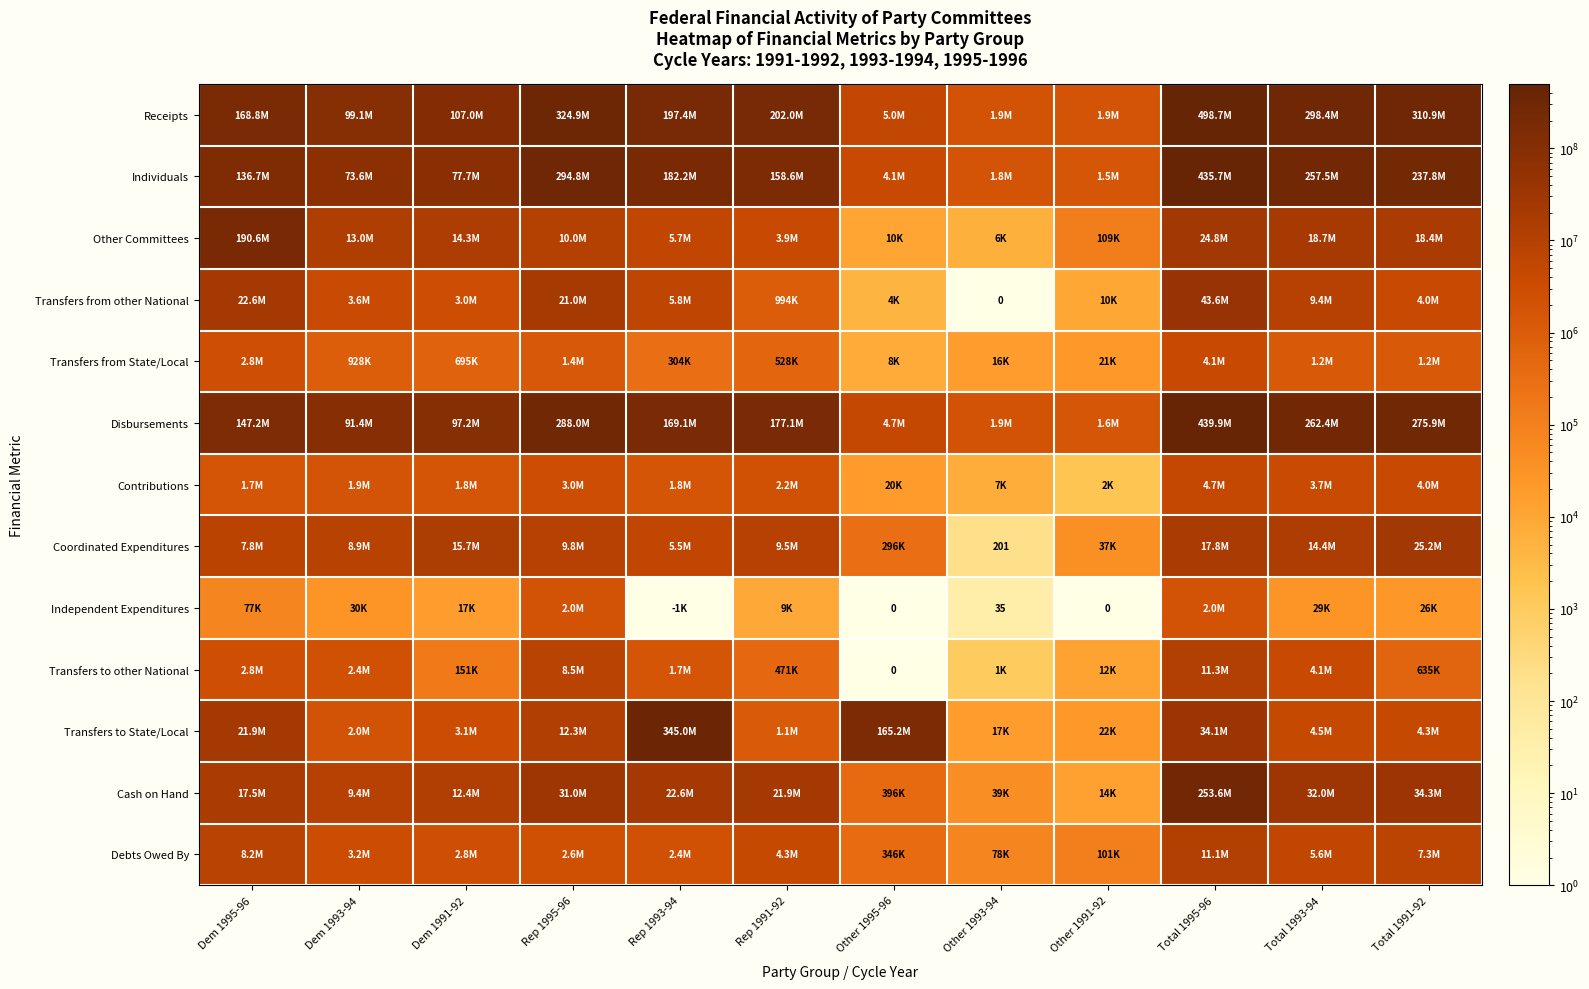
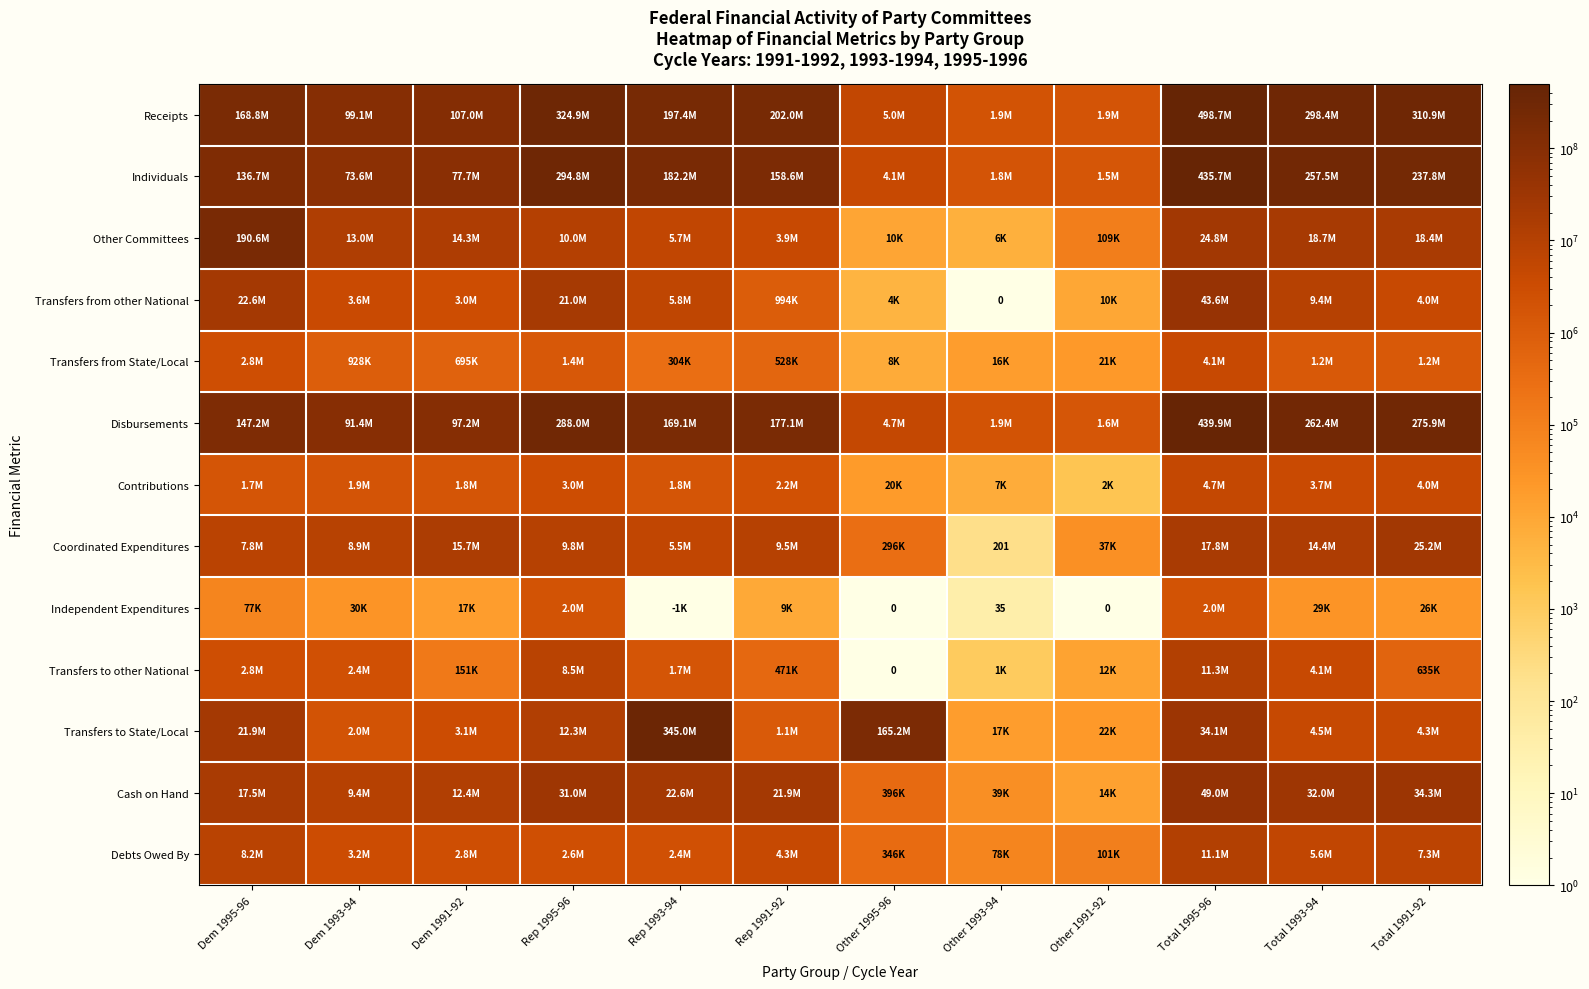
Cash on Hand, Total 1995-96: 253.6M -> 49.0M
